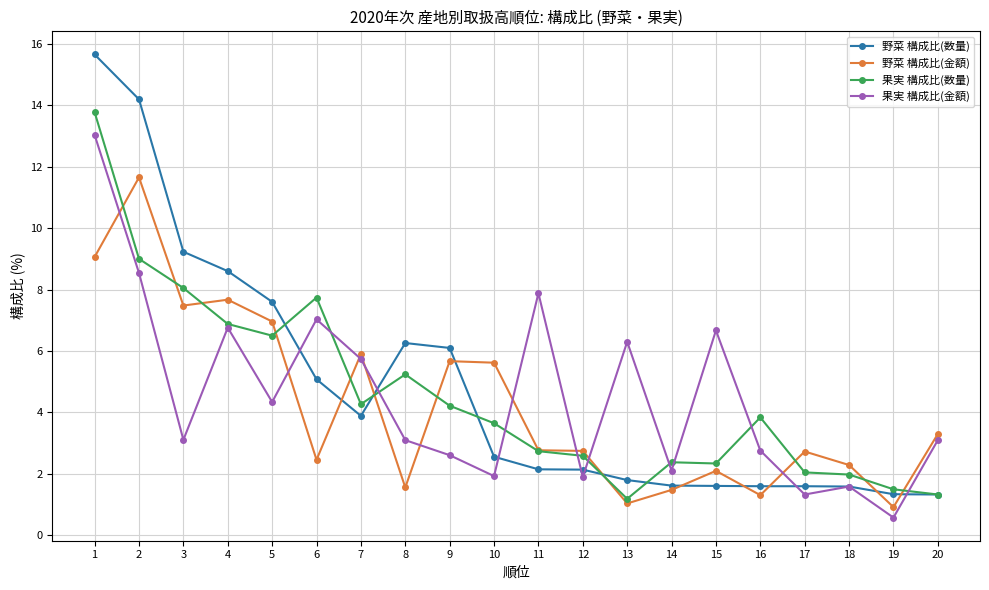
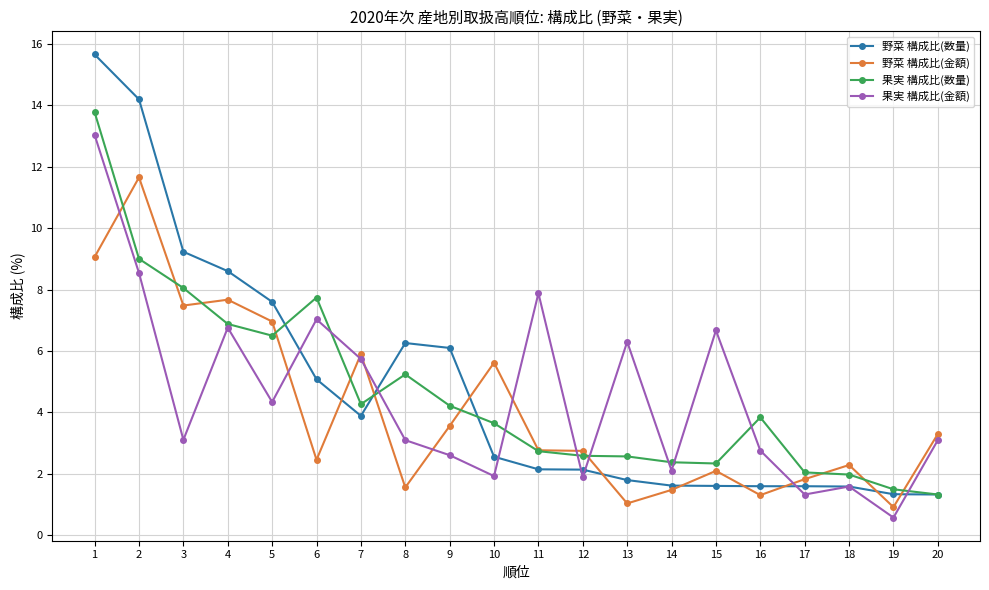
野菜 構成比(金額), 9: 5.7 -> 3.6
果実 構成比(数量), 13: 1.2 -> 2.6
野菜 構成比(金額), 17: 2.7 -> 1.8
